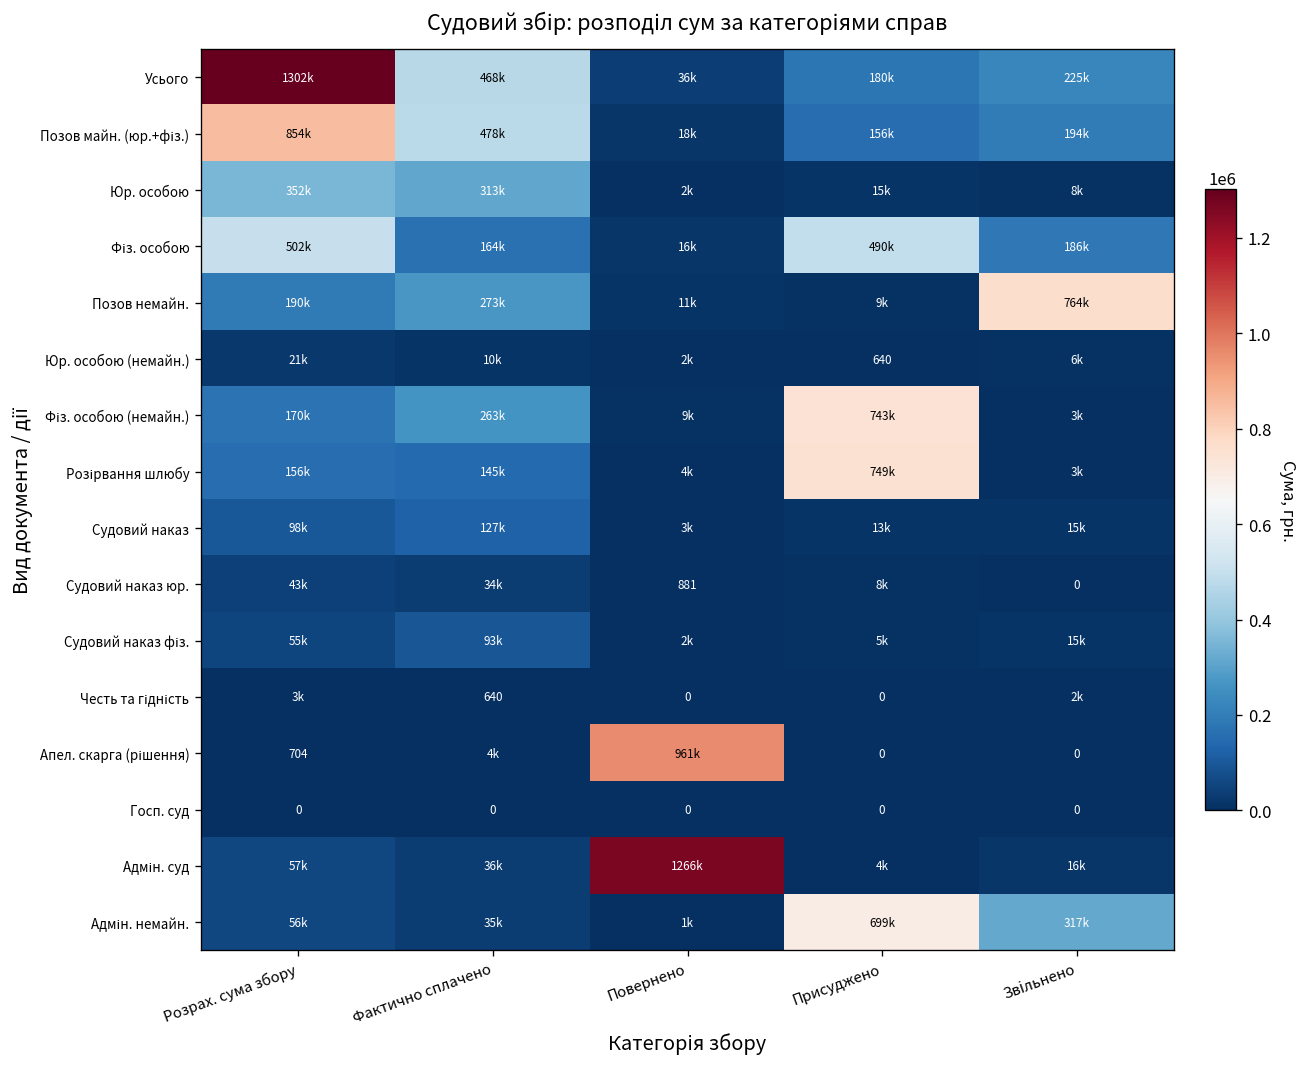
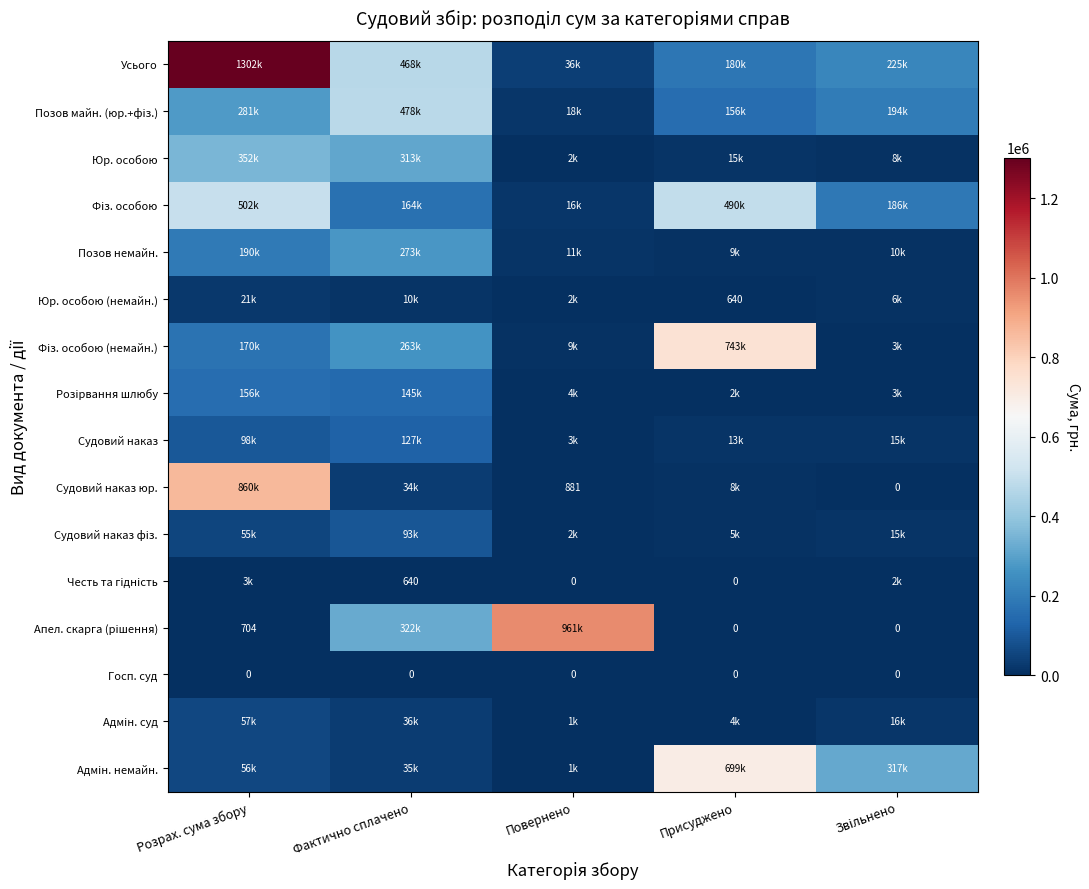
Позов майн. (юр.+фіз.), Розрах. сума збору: 854k -> 281k
Позов немайн., Звільнено: 764k -> 10k
Розірвання шлюбу, Присуджено: 749k -> 2k
Судовий наказ юр., Розрах. сума збору: 43k -> 860k
Апел. скарга (рішення), Фактично сплачено: 4k -> 322k
Адмін. суд, Повернено: 1266k -> 1k
